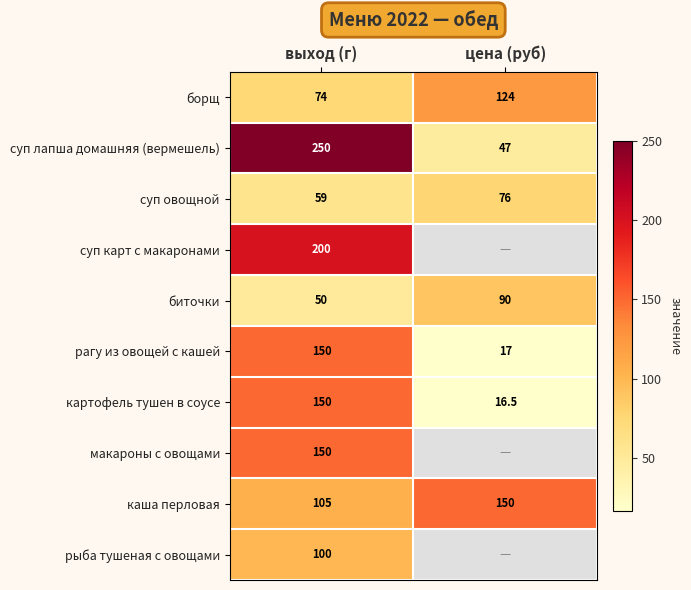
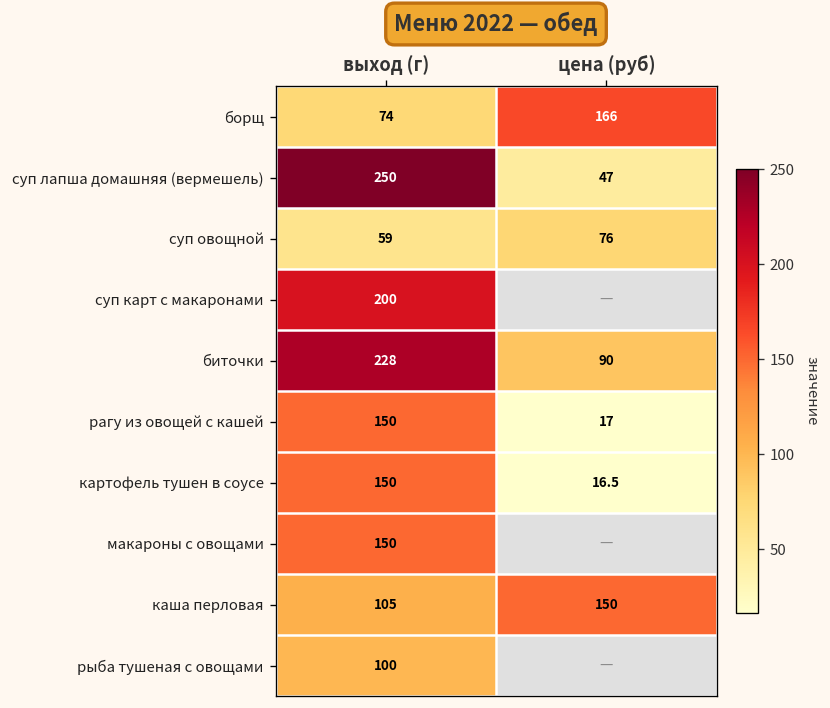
борщ, цена (руб): 124 -> 166
биточки, выход (г): 50 -> 228
